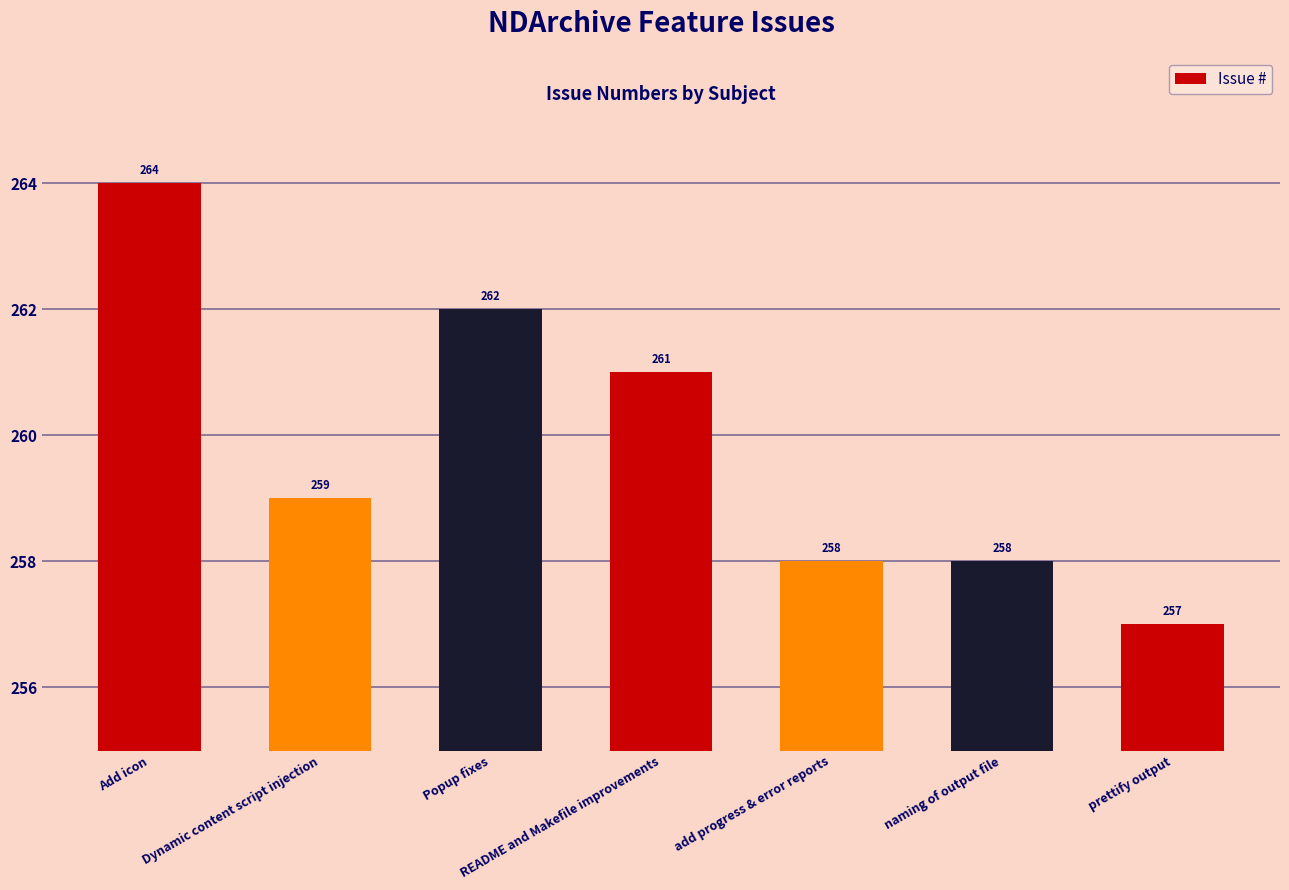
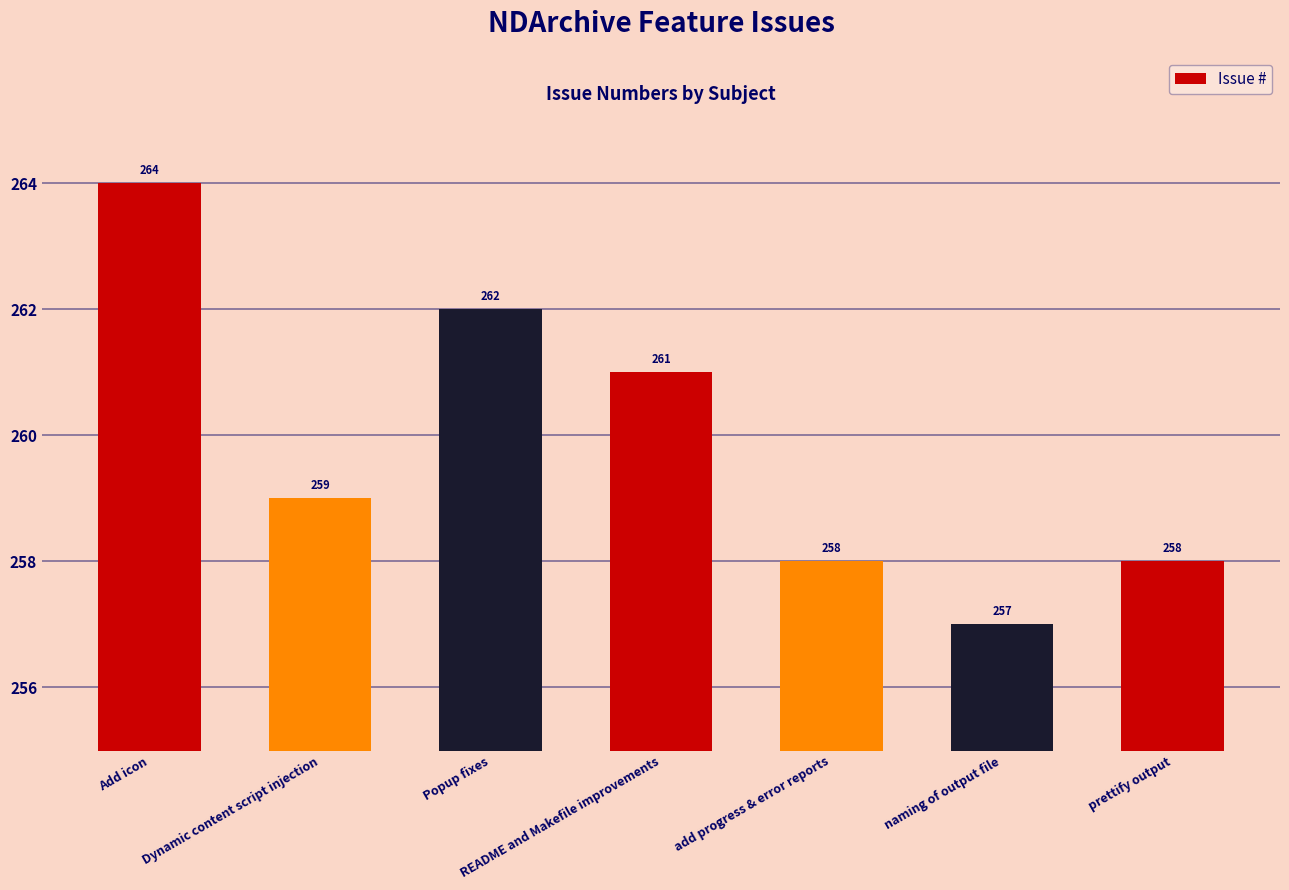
naming of output file: 258 -> 257
prettify output: 257 -> 258
